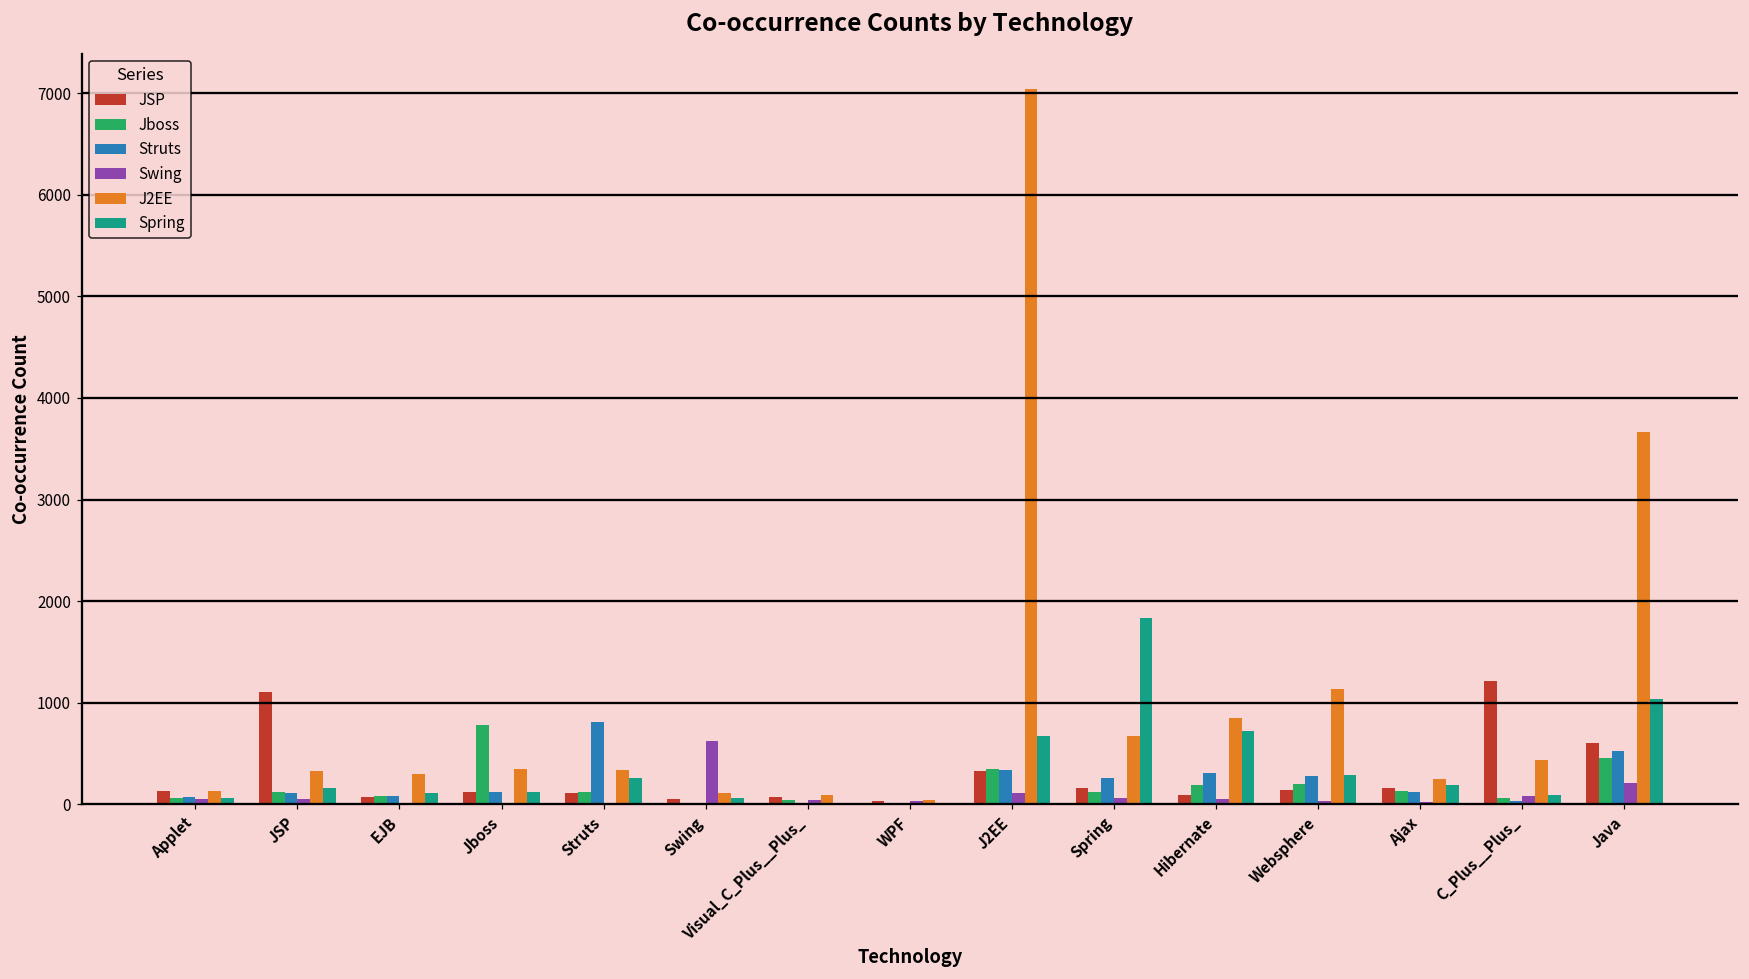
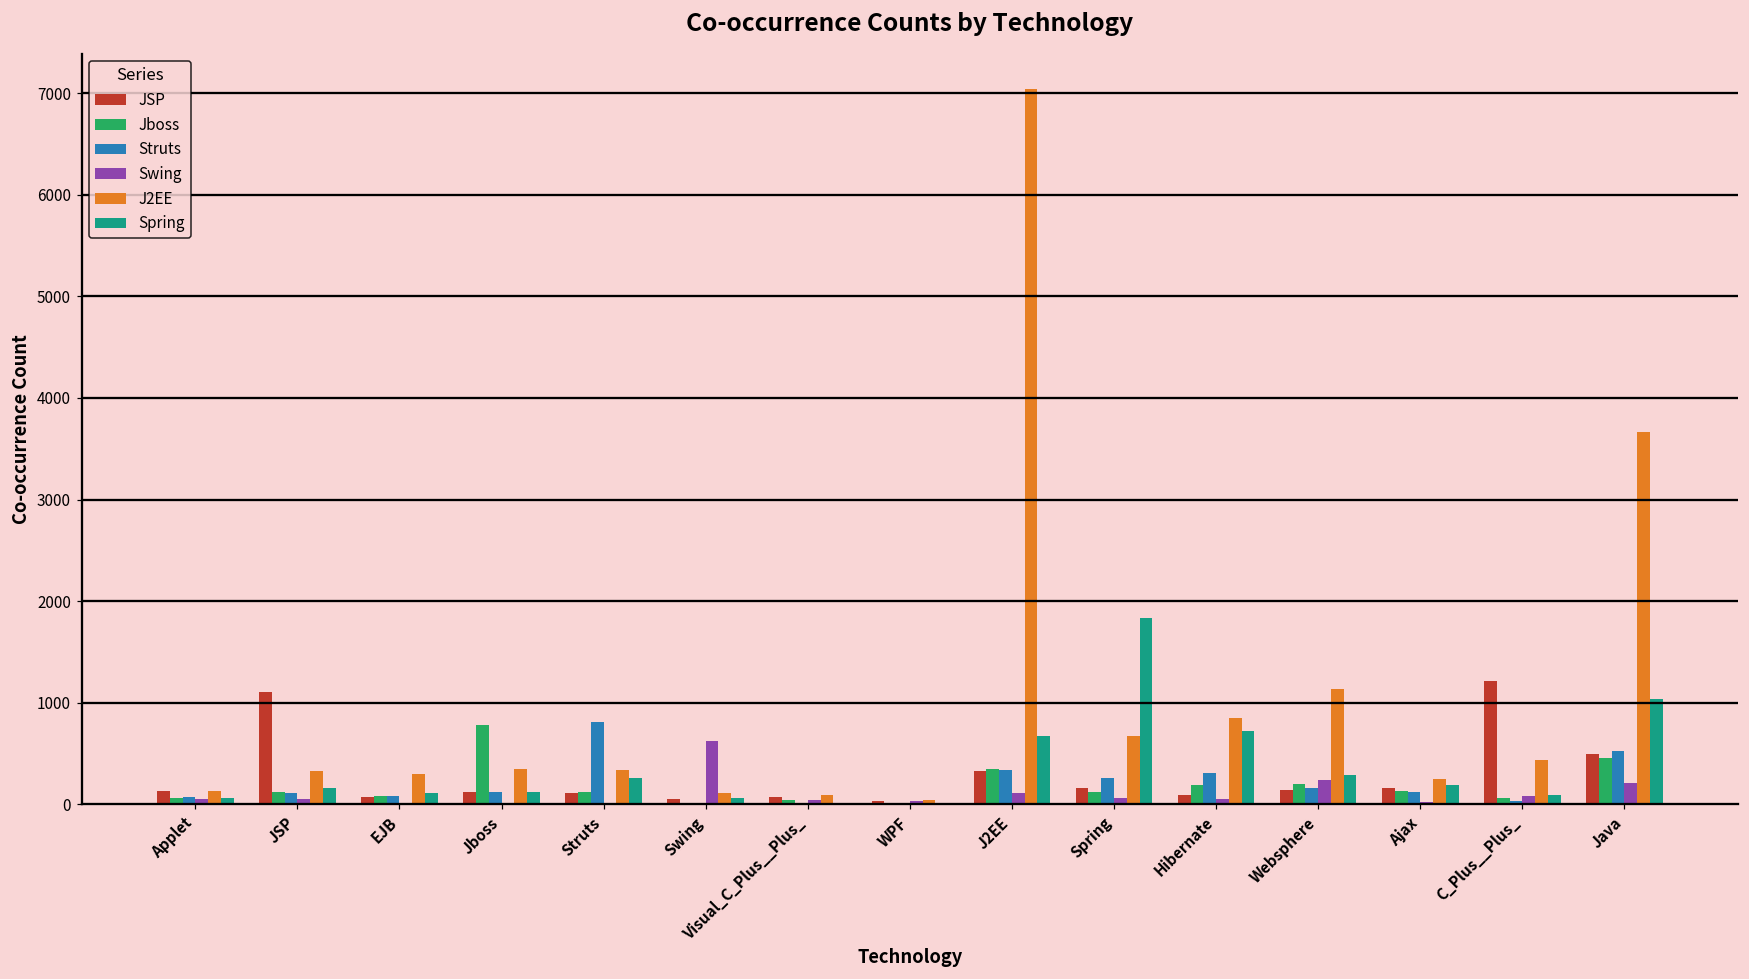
Struts, Websphere: 300 -> 200
Swing, Websphere: 0 -> 200
JSP, Java: 600 -> 500
